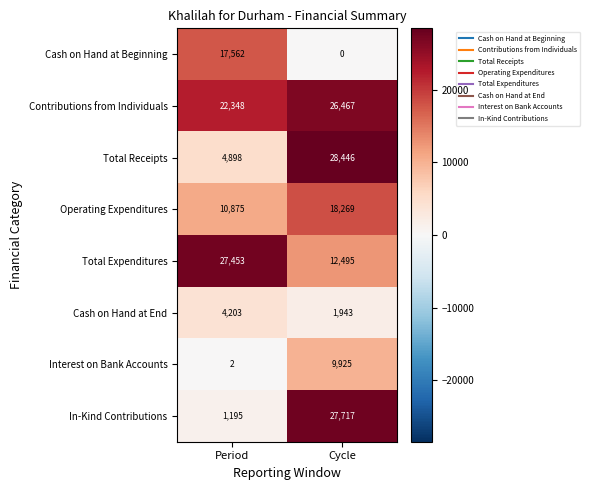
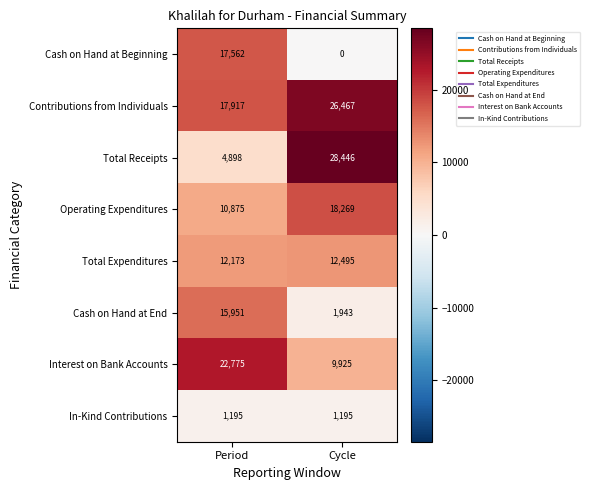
Contributions from Individuals, Period: 22,348 -> 17,917
Total Expenditures, Period: 27,453 -> 12,173
Cash on Hand at End, Period: 4,203 -> 15,951
Interest on Bank Accounts, Period: 2 -> 22,775
In-Kind Contributions, Cycle: 27,717 -> 1,195
